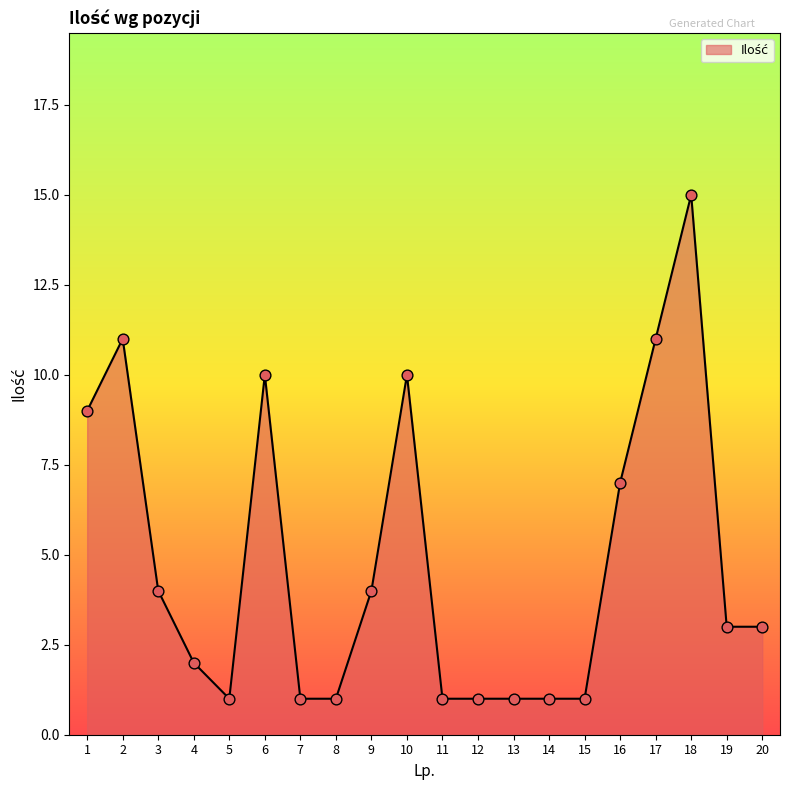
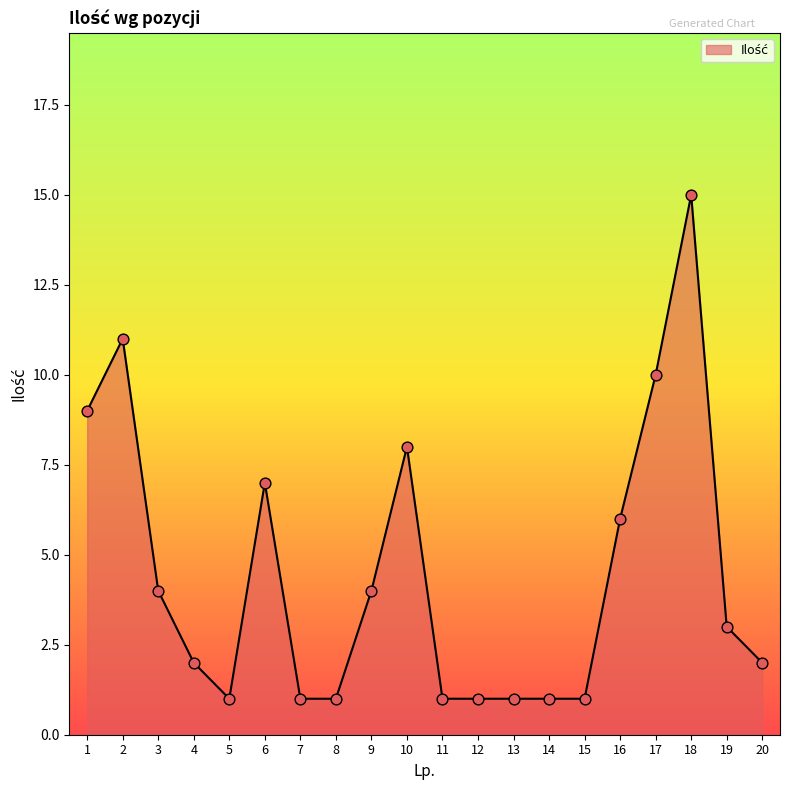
6: 10 -> 7
10: 10 -> 8
16: 7 -> 6
17: 11 -> 10
20: 3 -> 2
